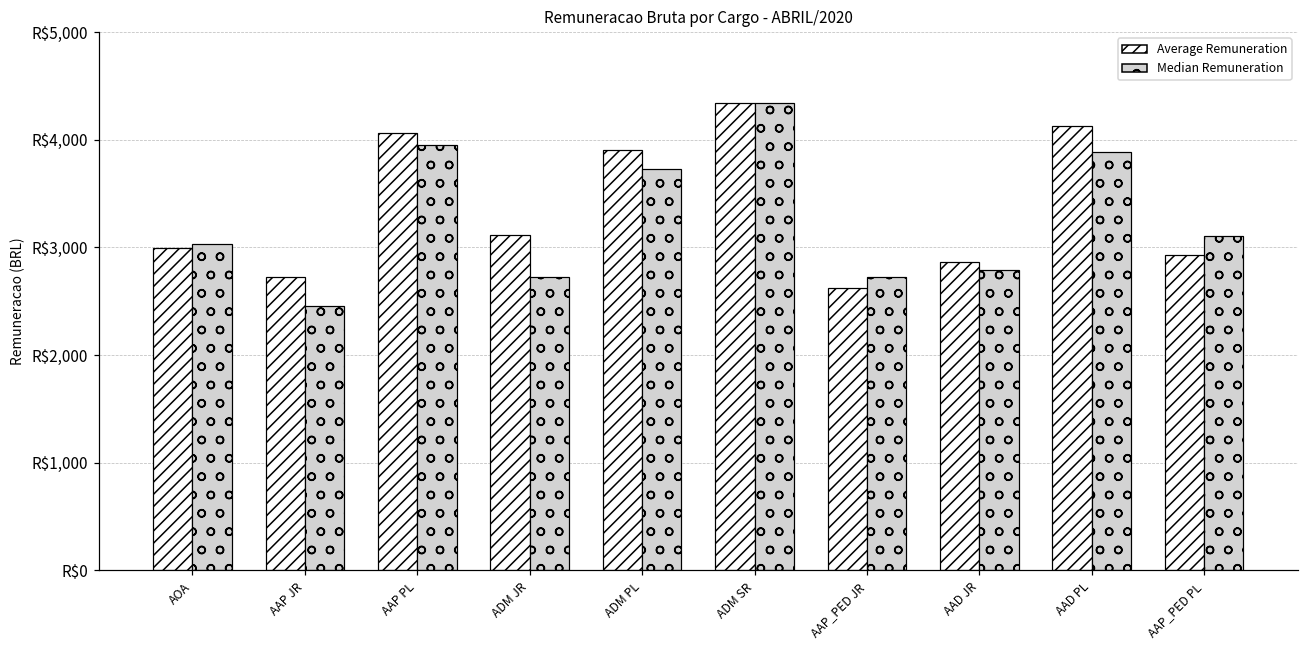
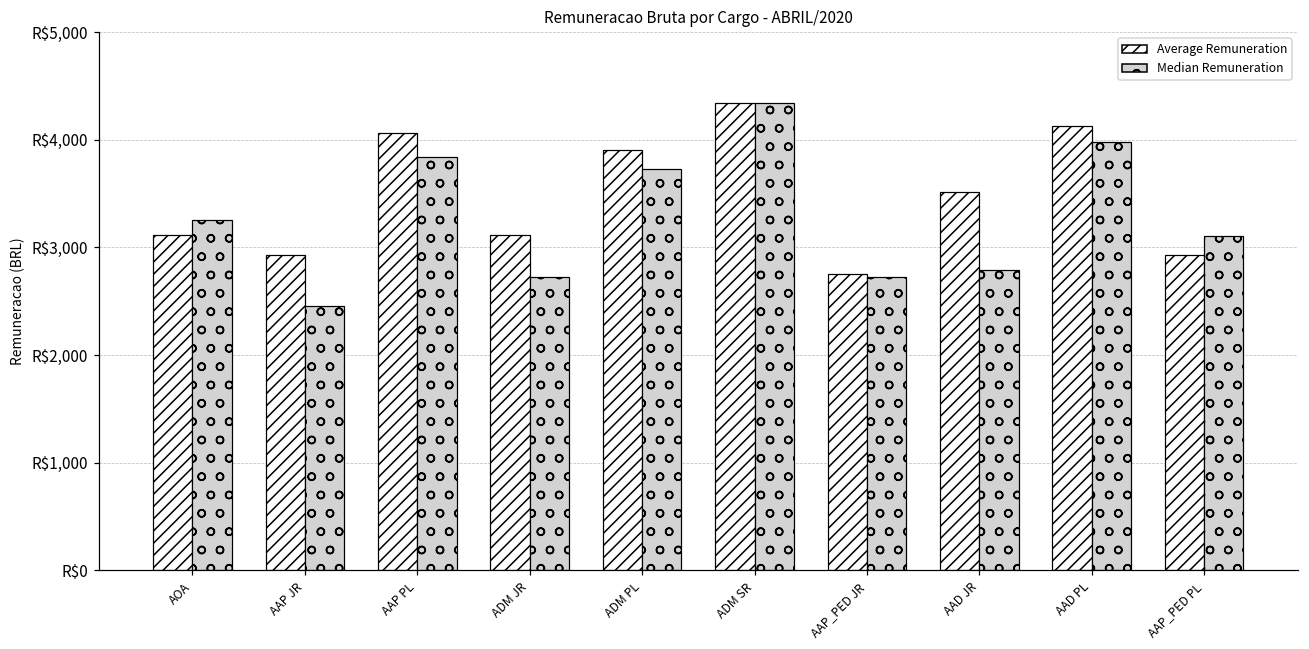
Average Remuneration, AOA: R$3,000 -> R$3,100
Median Remuneration, AOA: R$3,000 -> R$3,300
Average Remuneration, AAP JR: R$2,700 -> R$2,900
Median Remuneration, AAP PL: R$4,000 -> R$3,800
Average Remuneration, AAP_PED JR: R$2,600 -> R$2,700
Average Remuneration, AAD JR: R$2,900 -> R$3,500
Median Remuneration, AAD PL: R$3,900 -> R$4,000
